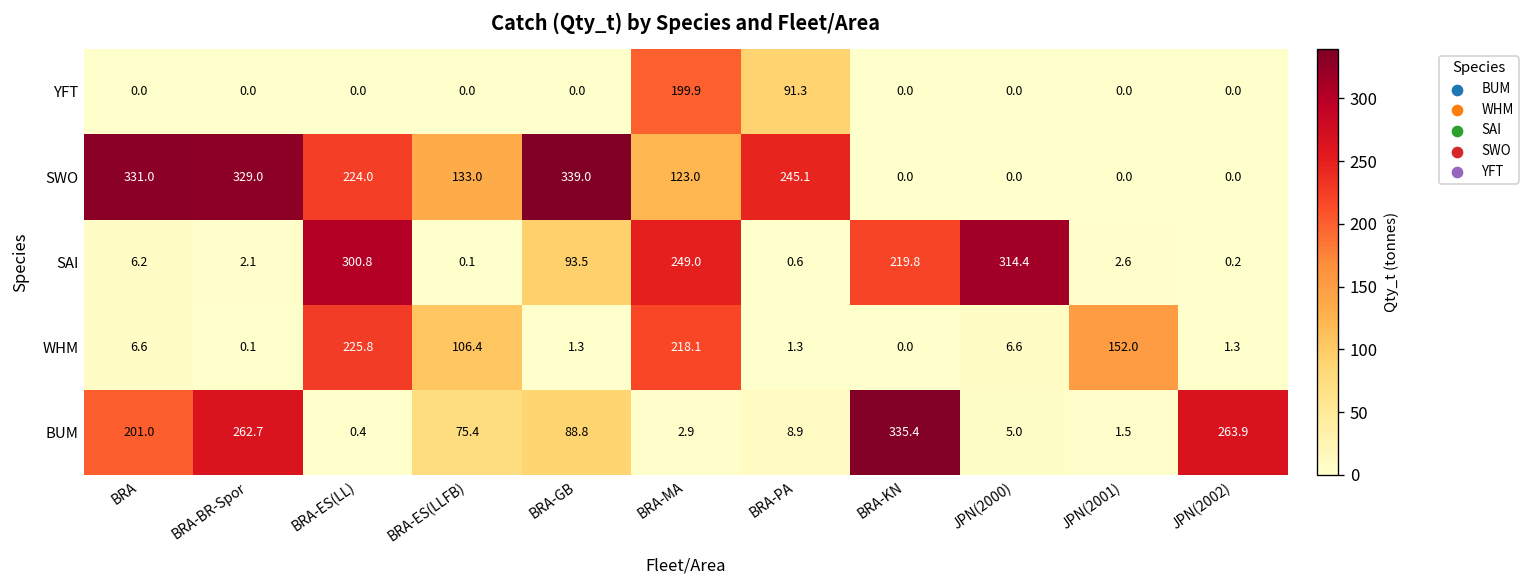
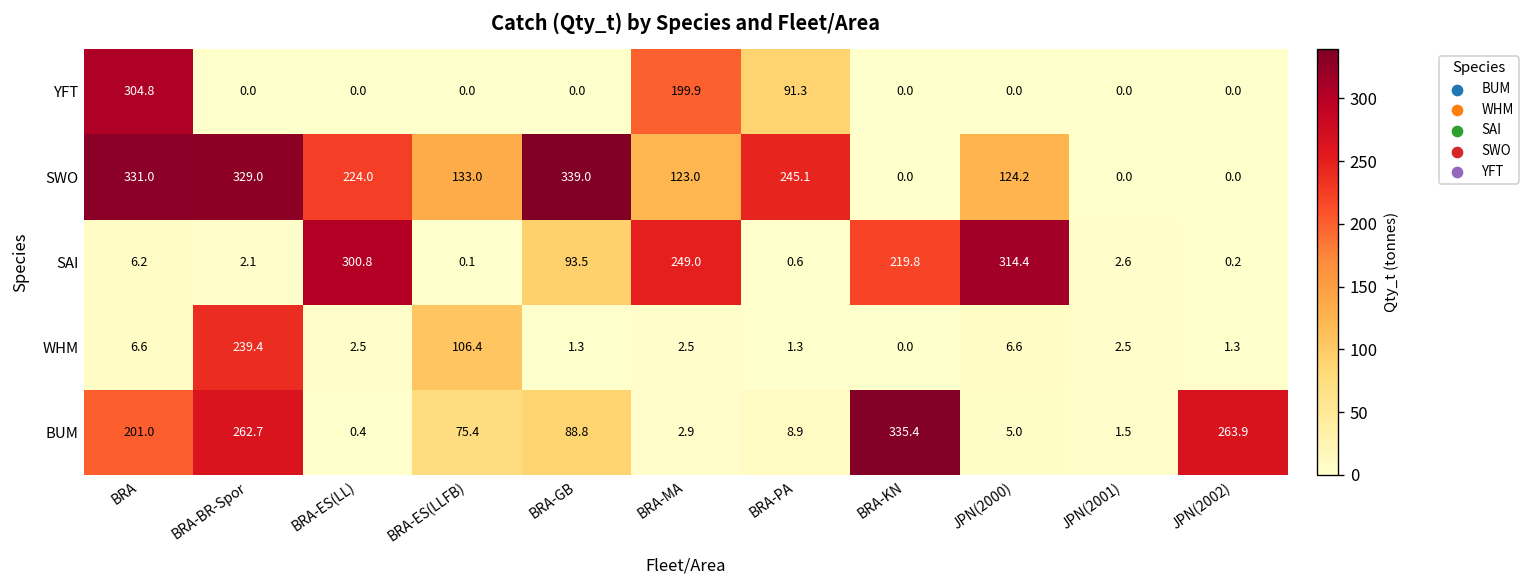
YFT, BRA: 0.0 -> 304.8
SWO, JPN(2000): 0.0 -> 124.2
WHM, BRA-BR-Spor: 0.1 -> 239.4
WHM, BRA-ES(LL): 225.8 -> 2.5
WHM, BRA-MA: 218.1 -> 2.5
WHM, JPN(2001): 152.0 -> 2.5
